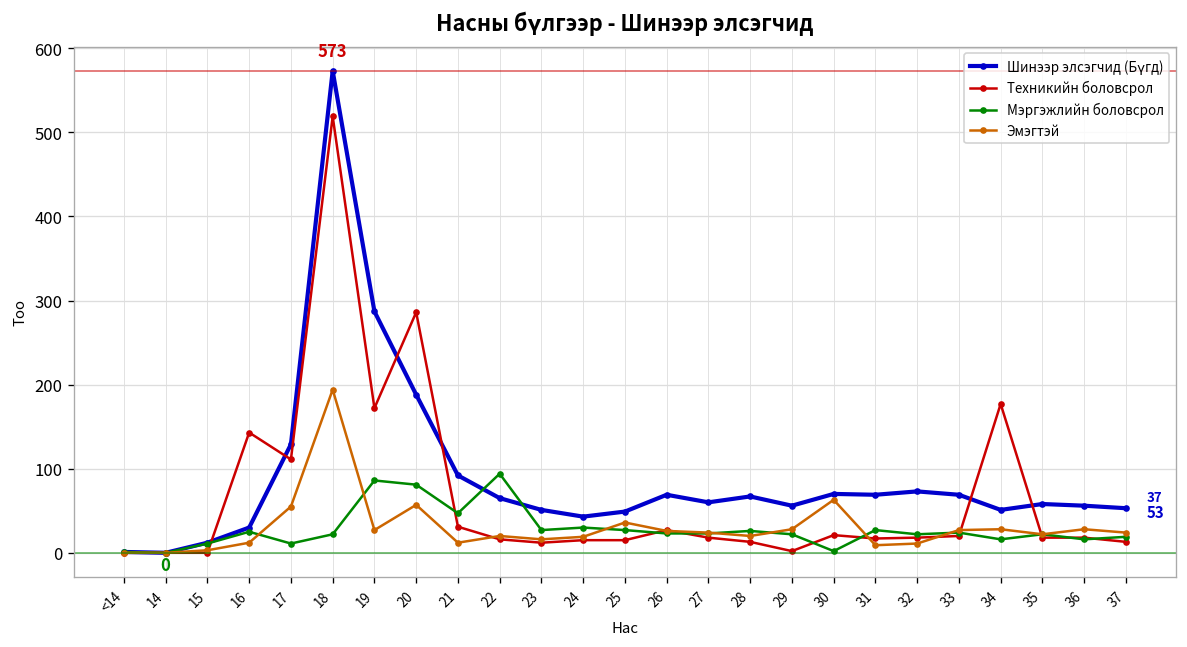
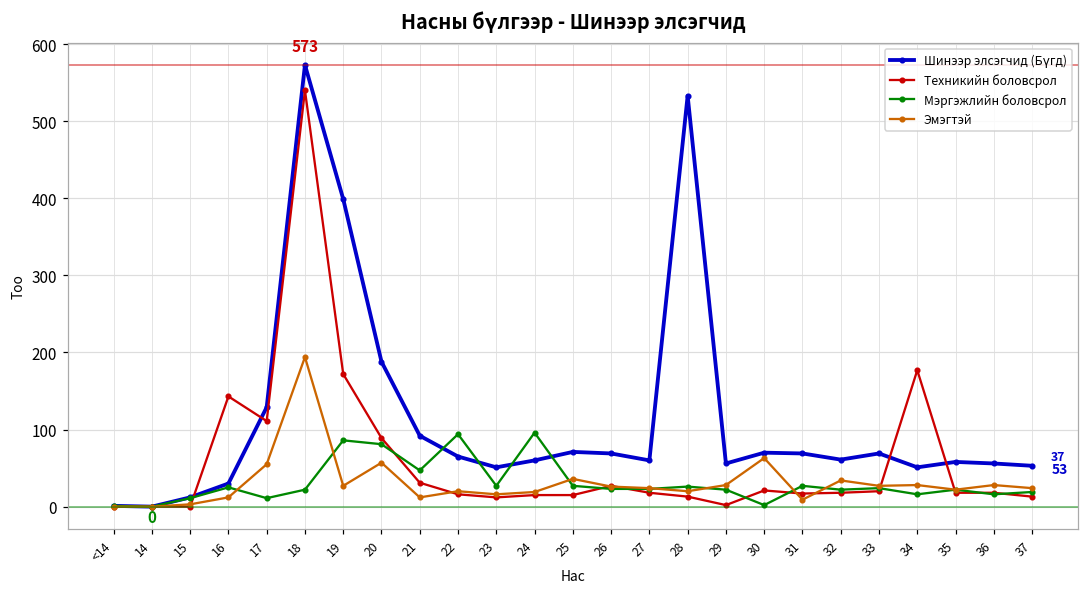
Техникийн боловсрол, 18: 520 -> 540
Шинээр элсэгчид (Бүгд), 19: 290 -> 400
Техникийн боловсрол, 20: 290 -> 90
Шинээр элсэгчид (Бүгд), 24: 40 -> 60
Мэргэжлийн боловсрол, 24: 30 -> 100
Шинээр элсэгчид (Бүгд), 25: 50 -> 70
Шинээр элсэгчид (Бүгд), 28: 70 -> 530
Шинээр элсэгчид (Бүгд), 32: 70 -> 60
Эмэгтэй, 32: 10 -> 30
